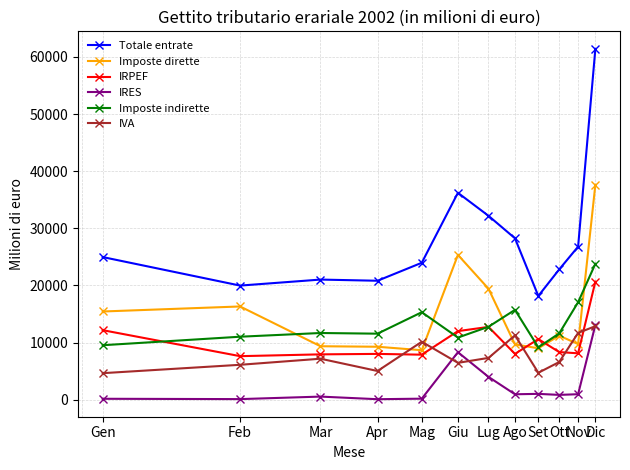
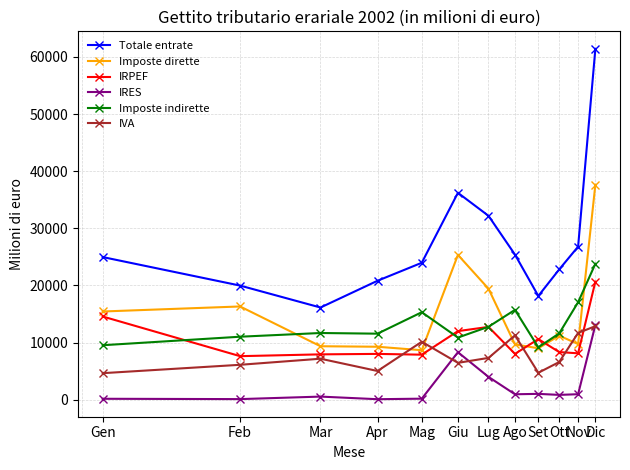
IRPEF, Gen: 12000 -> 15000
Totale entrate, Mar: 21000 -> 16000
Totale entrate, Ago: 28000 -> 25000
